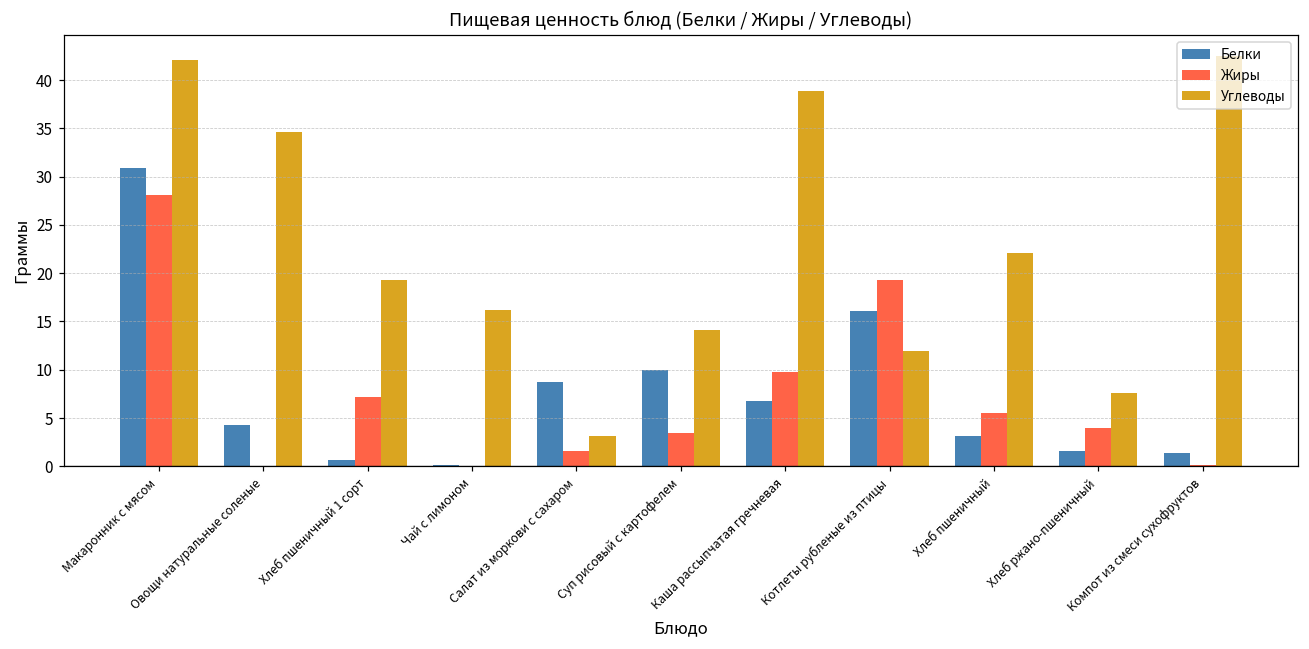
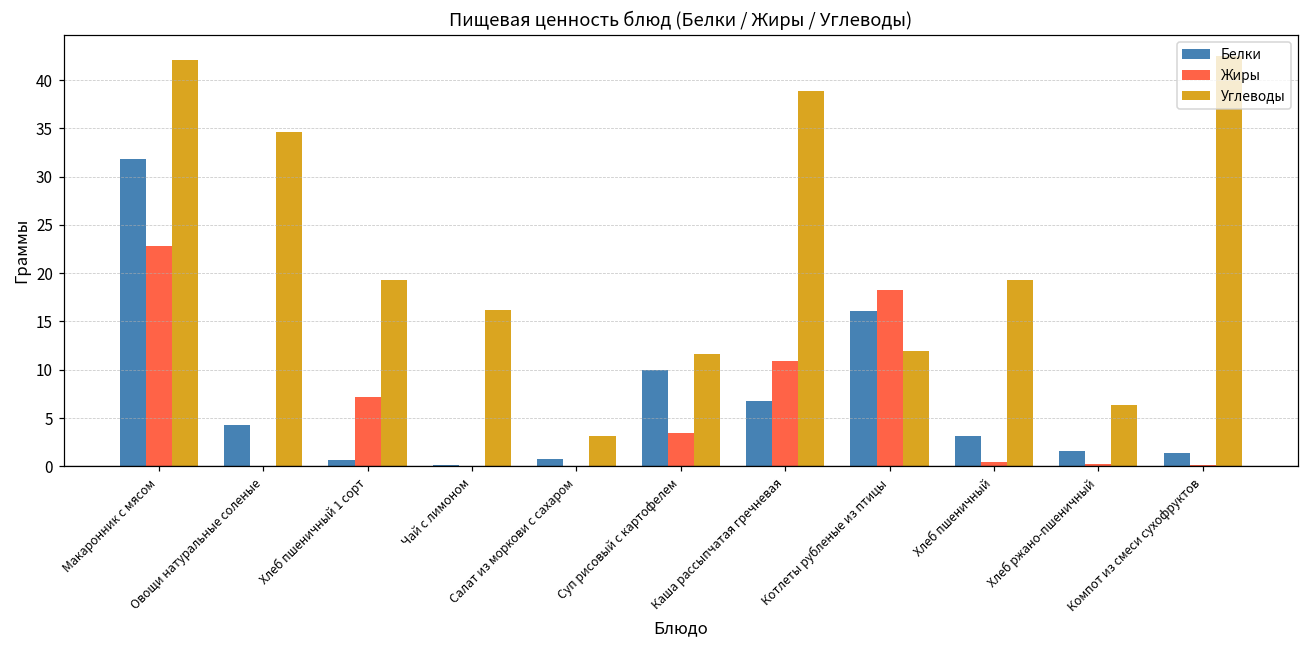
Белки, Макаронник с мясом: 31 -> 32
Жиры, Макаронник с мясом: 28 -> 23
Белки, Салат из моркови с сахаром: 9 -> 1
Жиры, Салат из моркови с сахаром: 2 -> 0
Углеводы, Суп рисовый с картофелем: 14 -> 12
Жиры, Каша рассыпчатая гречневая: 10 -> 11
Жиры, Котлеты рубленые из птицы: 19 -> 18
Жиры, Хлеб пшеничный: 6 -> 0
Углеводы, Хлеб пшеничный: 22 -> 19
Жиры, Хлеб ржано-пшеничный: 4 -> 0
Углеводы, Хлеб ржано-пшеничный: 8 -> 6
